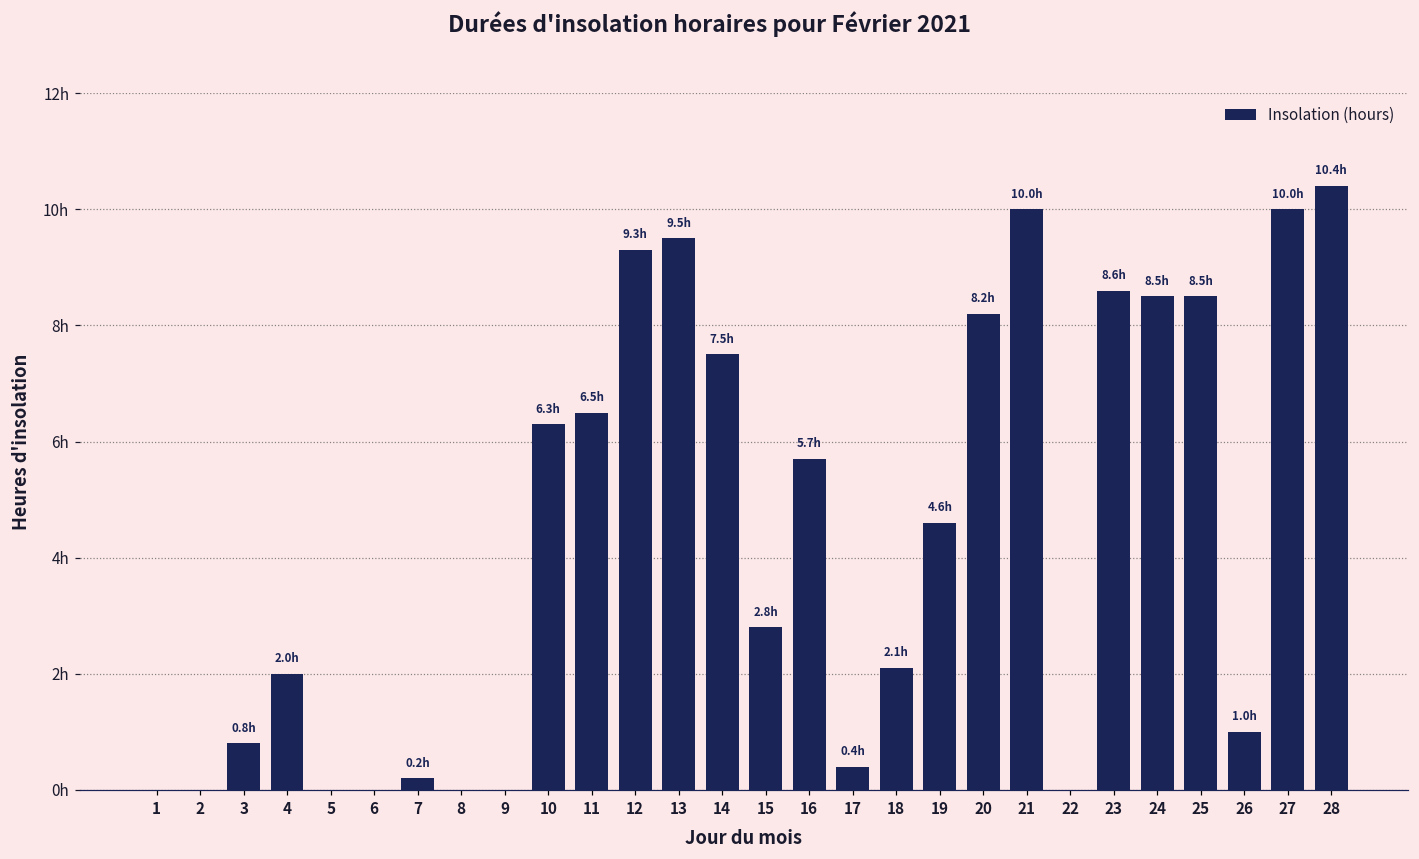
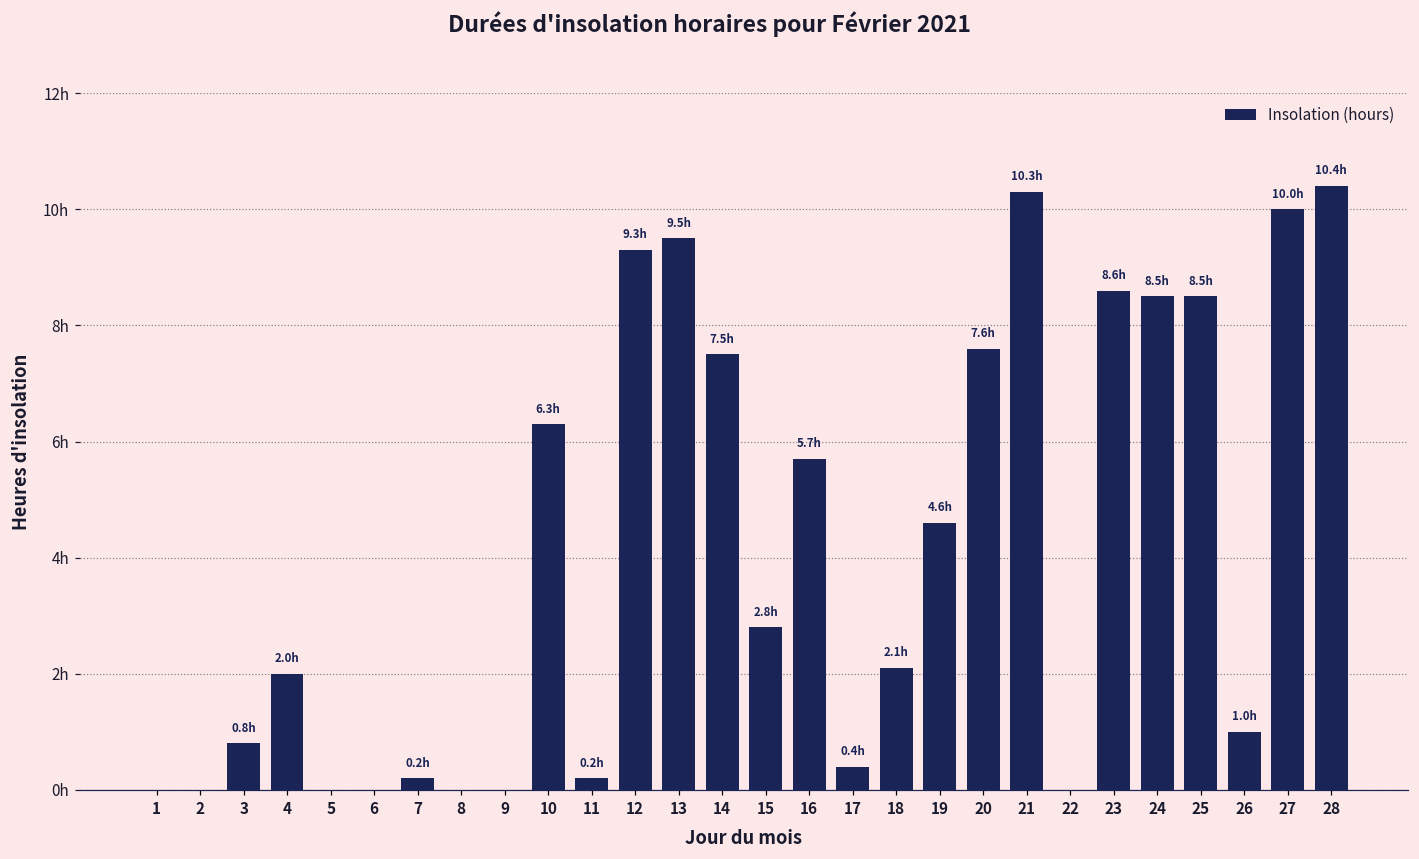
11: 6.5h -> 0.2h
20: 8.2h -> 7.6h
21: 10.0h -> 10.3h
